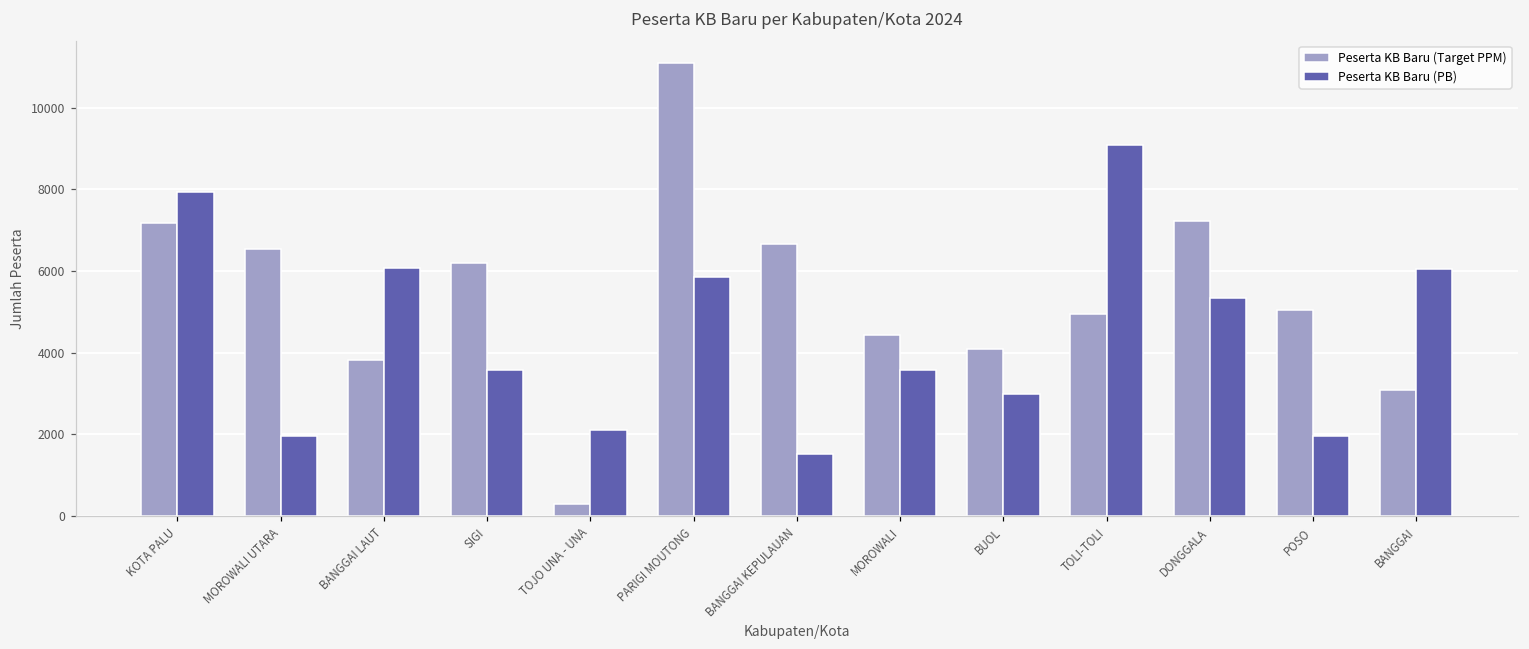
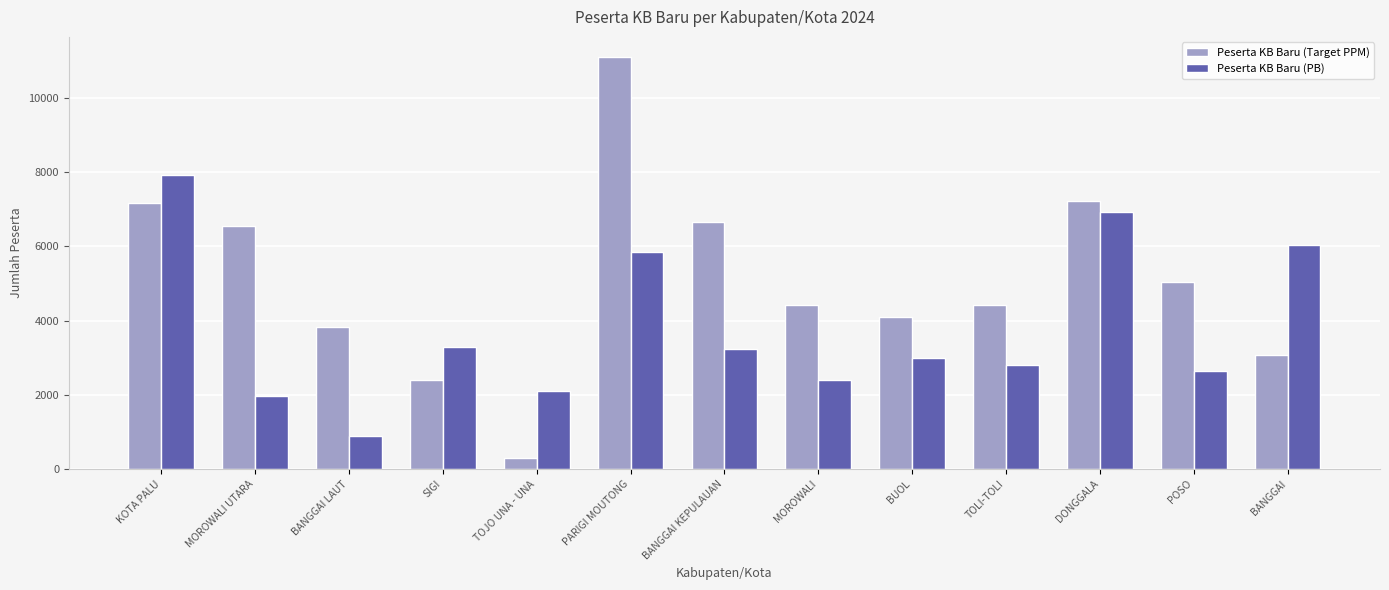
Peserta KB Baru (PB), BANGGAI LAUT: 6100 -> 900
Peserta KB Baru (Target PPM), SIGI: 6200 -> 2400
Peserta KB Baru (PB), SIGI: 3600 -> 3300
Peserta KB Baru (PB), BANGGAI KEPULAUAN: 1500 -> 3200
Peserta KB Baru (PB), MOROWALI: 3600 -> 2400
Peserta KB Baru (Target PPM), TOLI-TOLI: 4900 -> 4400
Peserta KB Baru (PB), TOLI-TOLI: 9100 -> 2800
Peserta KB Baru (PB), DONGGALA: 5400 -> 6900
Peserta KB Baru (PB), POSO: 2000 -> 2600
